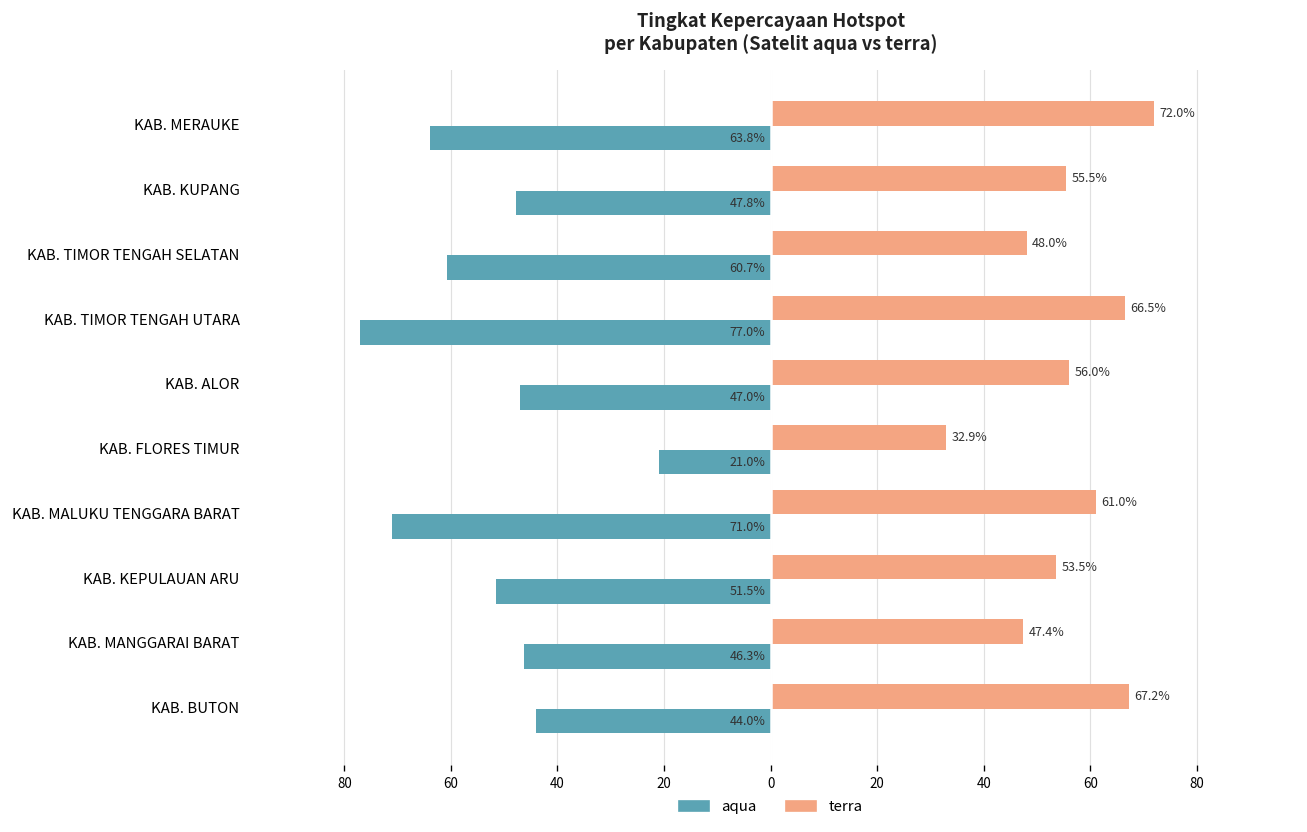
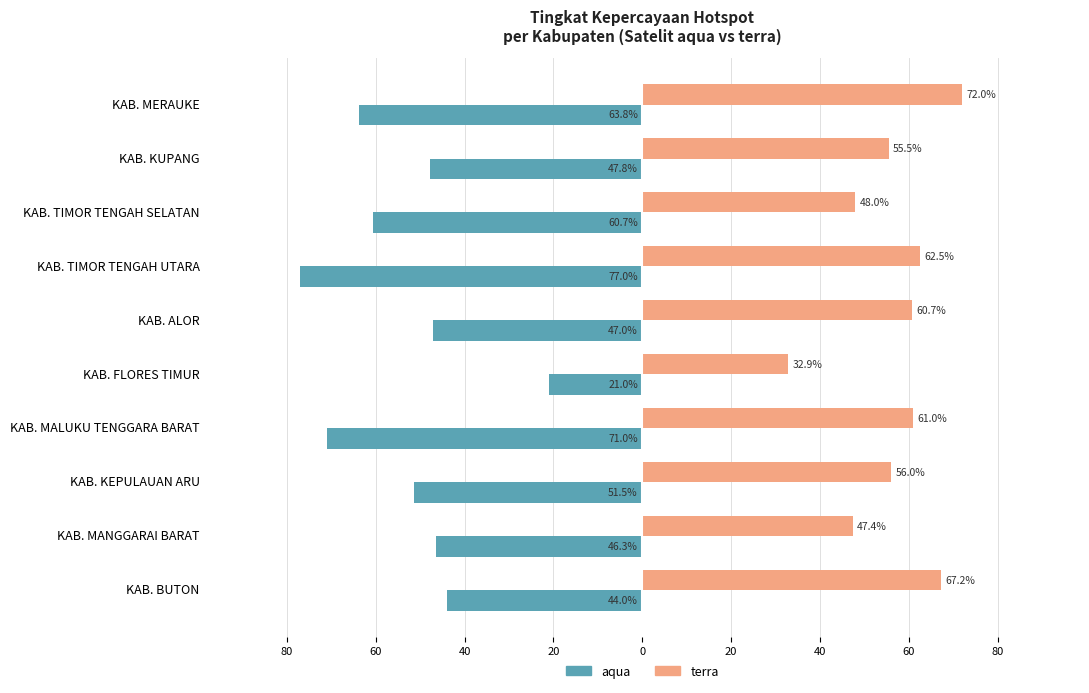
terra, KAB. TIMOR TENGAH UTARA: 66.5% -> 62.5%
terra, KAB. ALOR: 56.0% -> 60.7%
terra, KAB. KEPULAUAN ARU: 53.5% -> 56.0%
